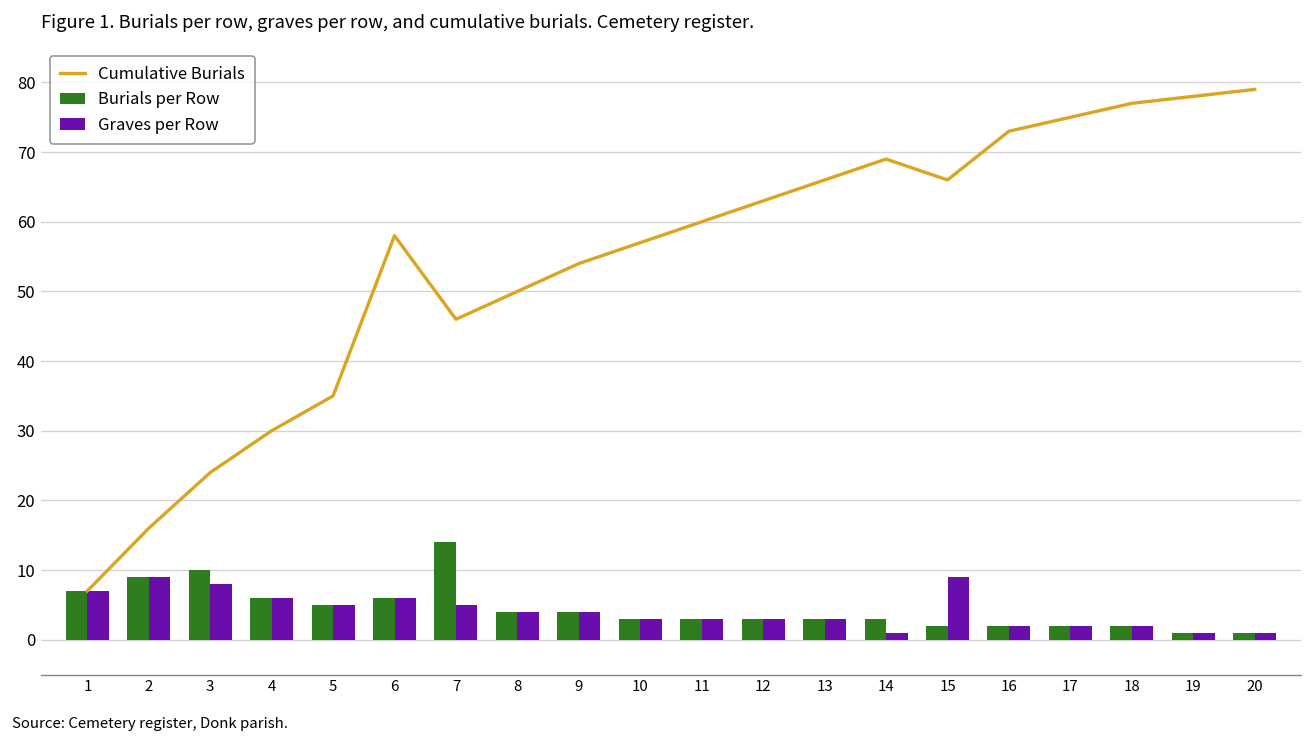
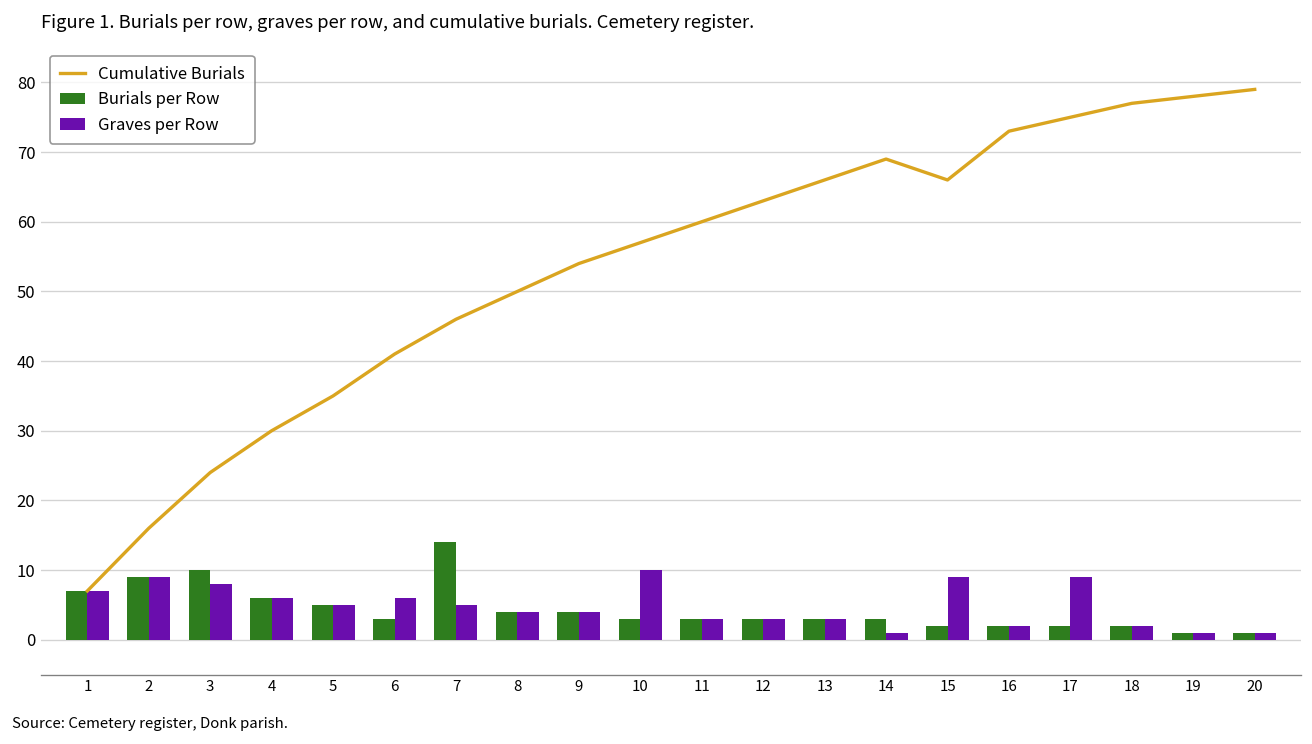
Burials per Row, 6: 6 -> 3
Cumulative Burials, 6: 58 -> 41
Graves per Row, 10: 3 -> 10
Graves per Row, 17: 2 -> 9
